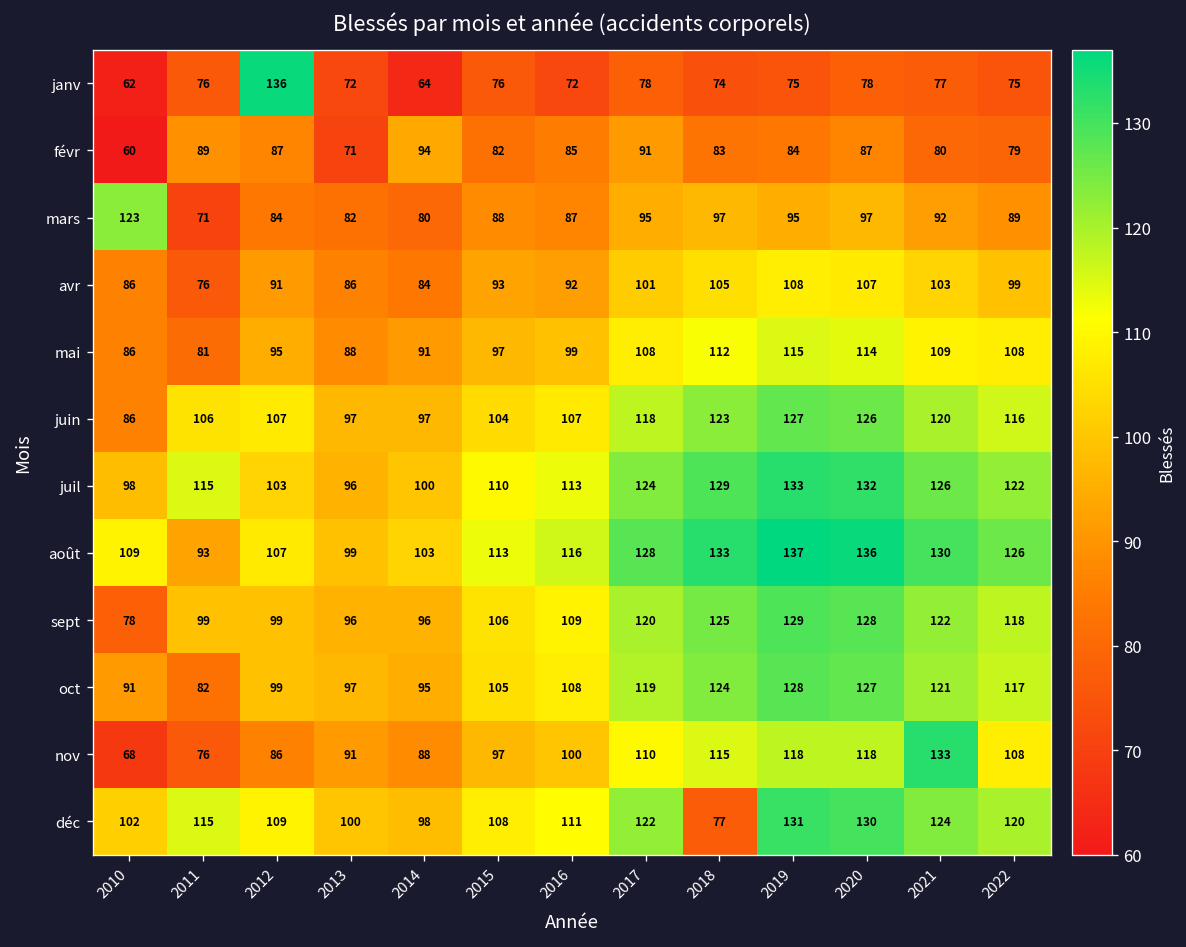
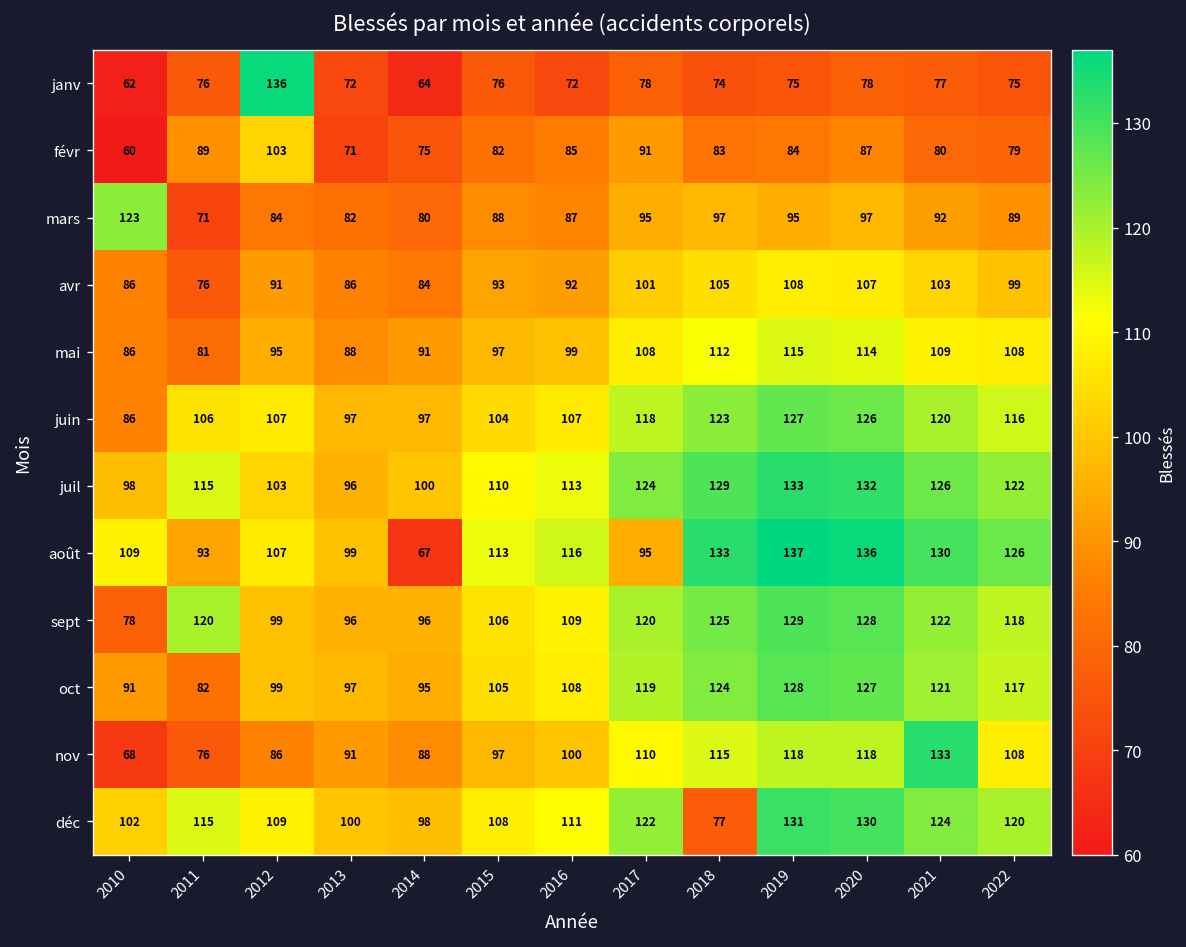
févr, 2012: 87 -> 103
févr, 2014: 94 -> 75
août, 2014: 103 -> 67
août, 2017: 128 -> 95
sept, 2011: 99 -> 120
